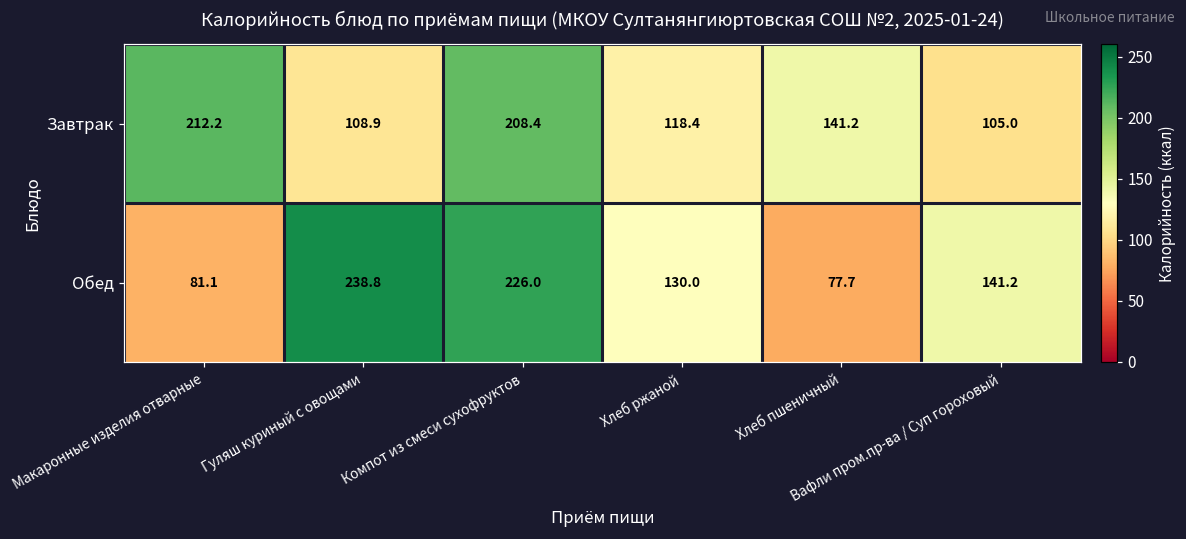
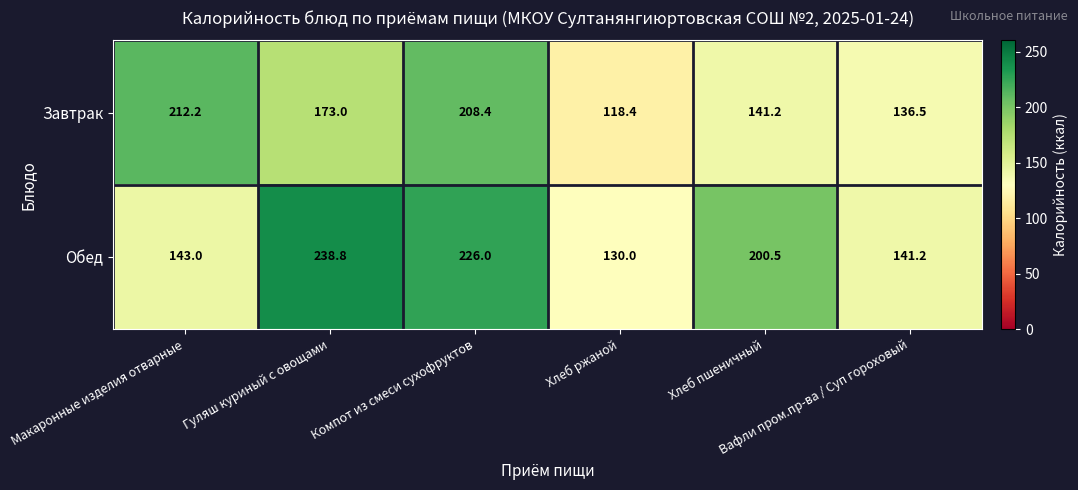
Завтрак, Гуляш куриный с овощами: 108.9 -> 173.0
Завтрак, Вафли пром.пр-ва / Суп гороховый: 105.0 -> 136.5
Обед, Макаронные изделия отварные: 81.1 -> 143.0
Обед, Хлеб пшеничный: 77.7 -> 200.5
